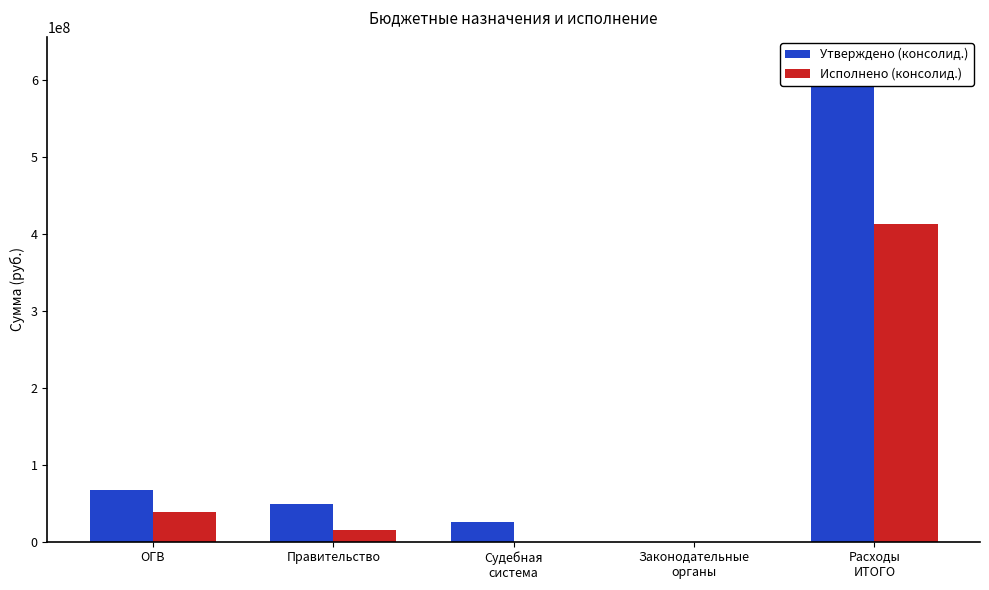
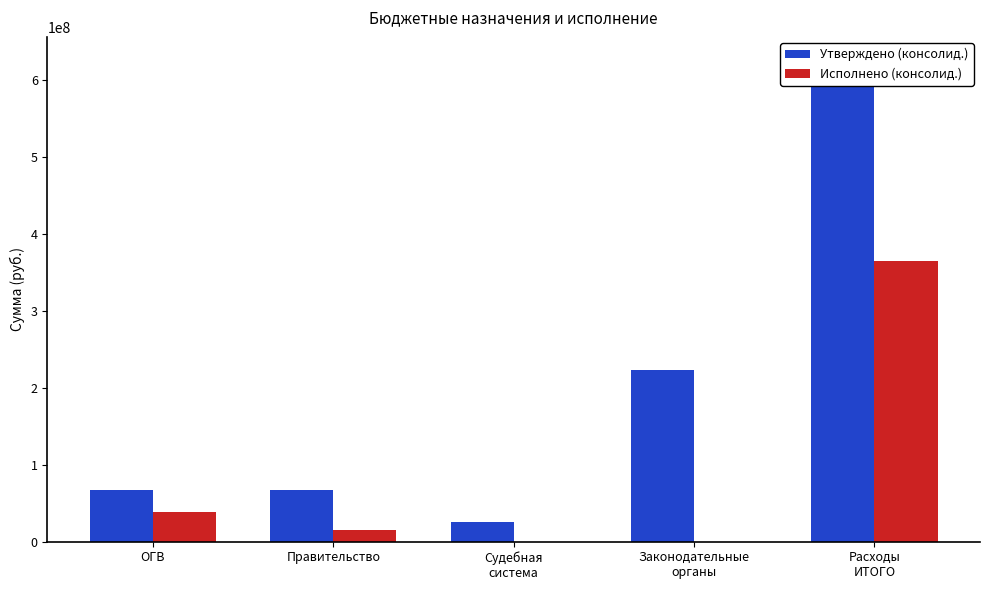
Утверждено (консолид.), Правительство: 50000000 -> 70000000
Утверждено (консолид.), Законодательные органы: 0 -> 220000000
Исполнено (консолид.), Расходы ИТОГО: 410000000 -> 360000000
